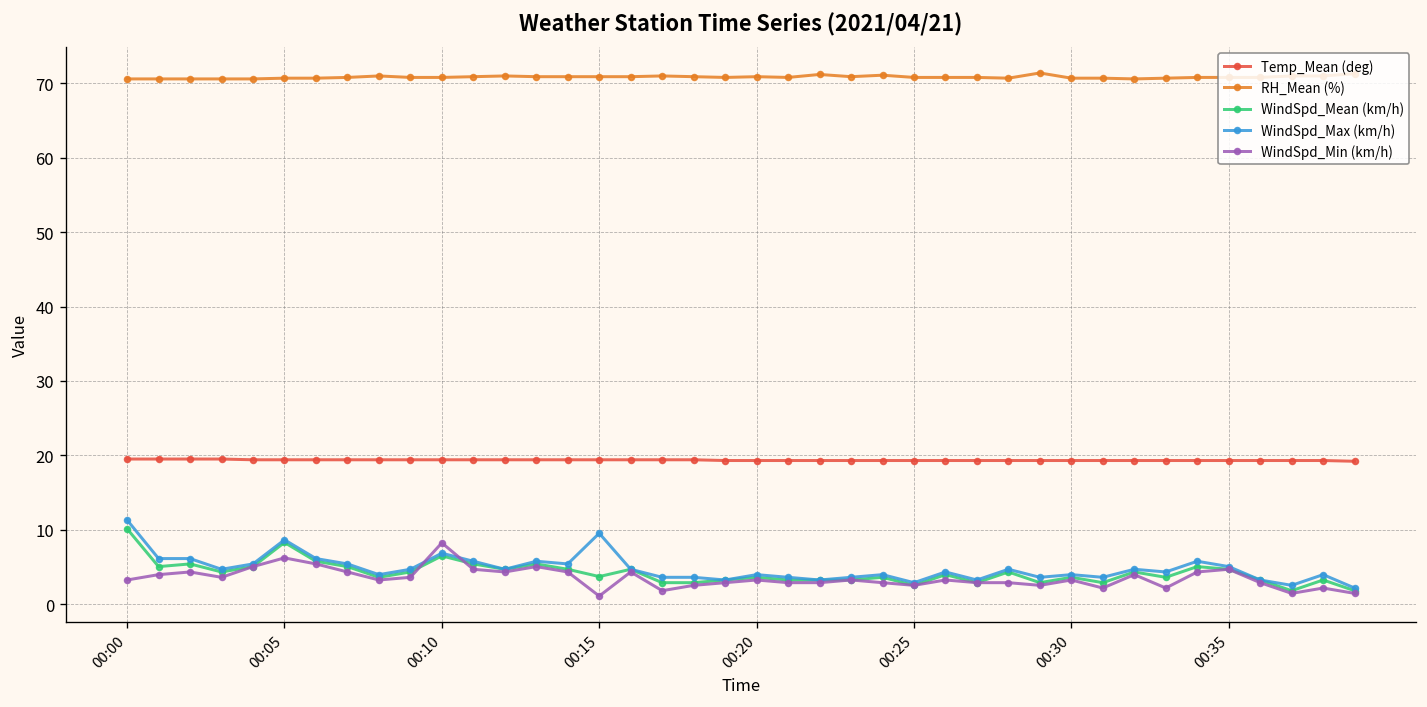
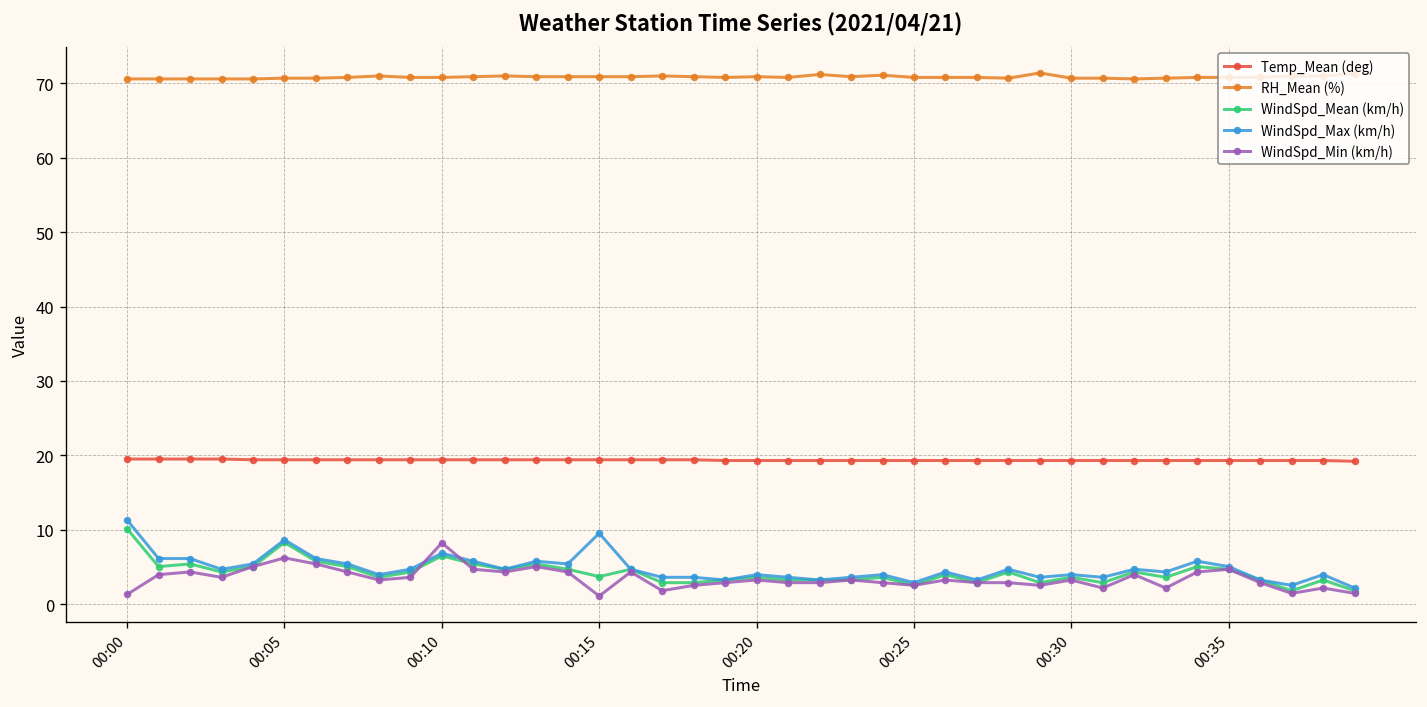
WindSpd_Min (km/h), 00:00: 3 -> 1
